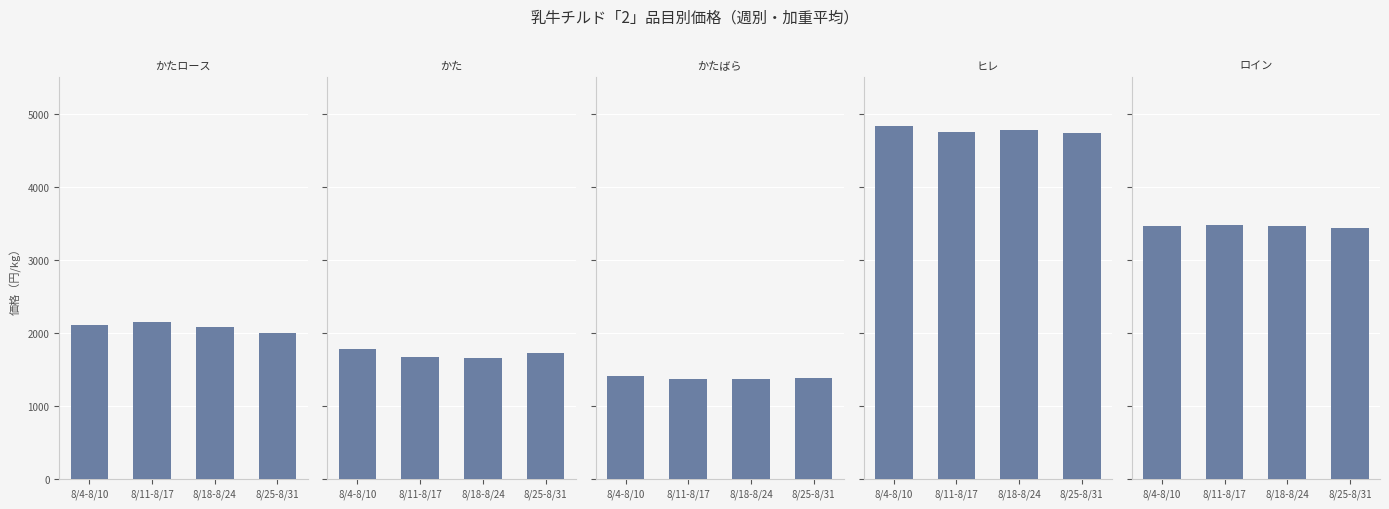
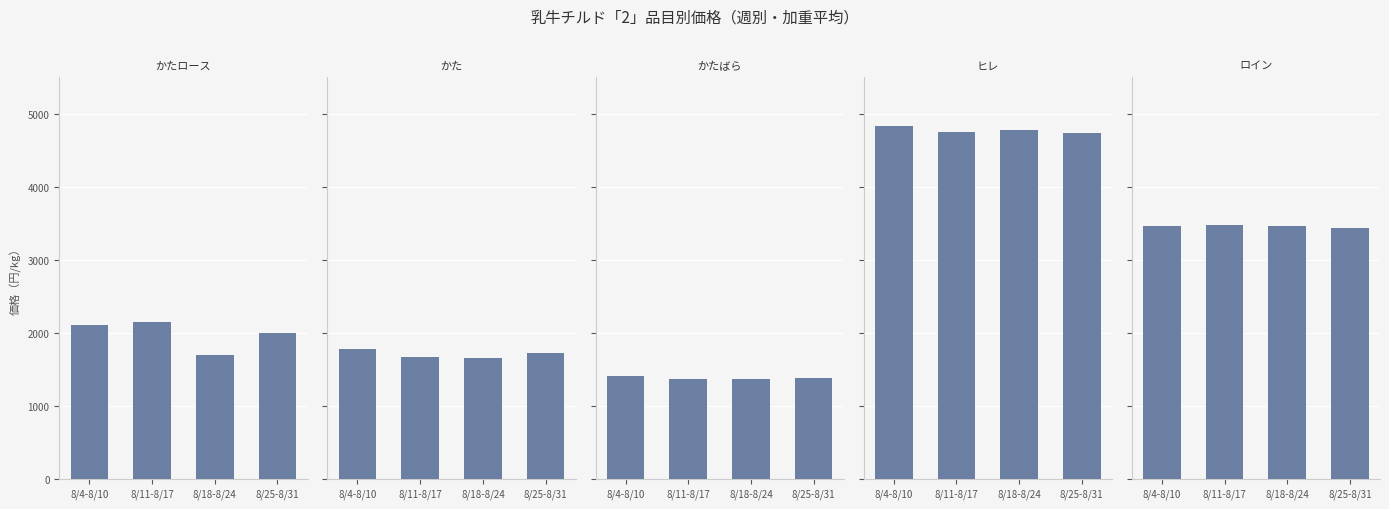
かたロース, 8/18-8/24: 2100 -> 1700
